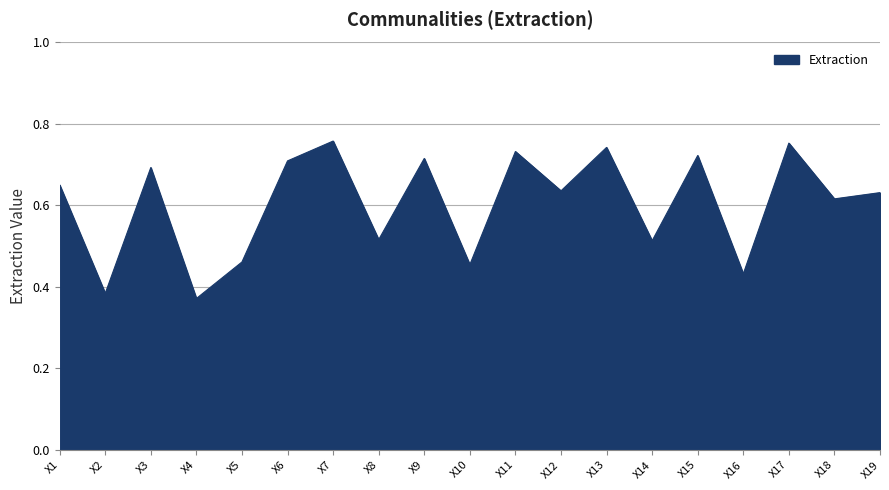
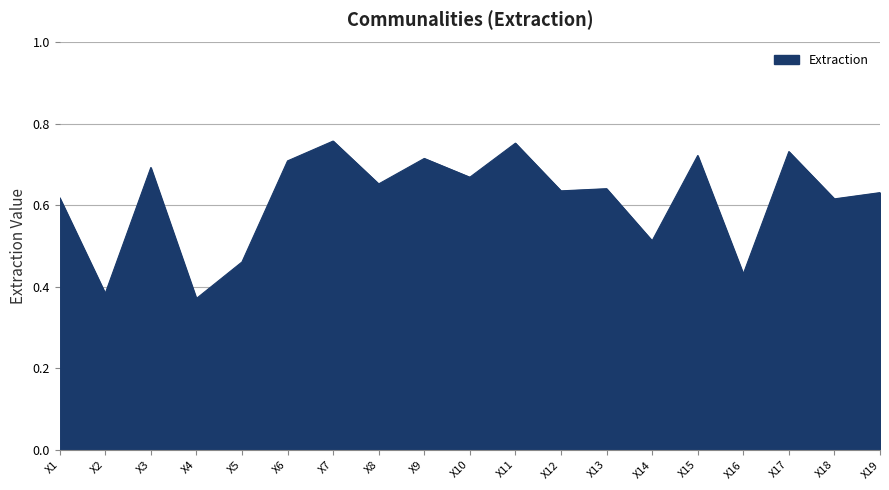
X1: 0.65 -> 0.62
X8: 0.52 -> 0.65
X10: 0.45 -> 0.67
X11: 0.73 -> 0.75
X13: 0.74 -> 0.64
X17: 0.75 -> 0.73
